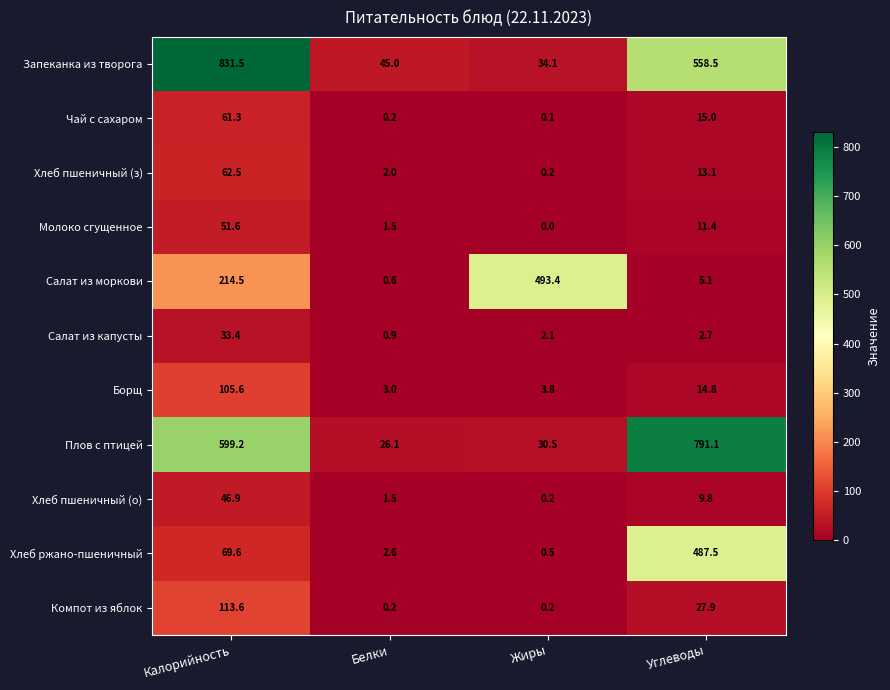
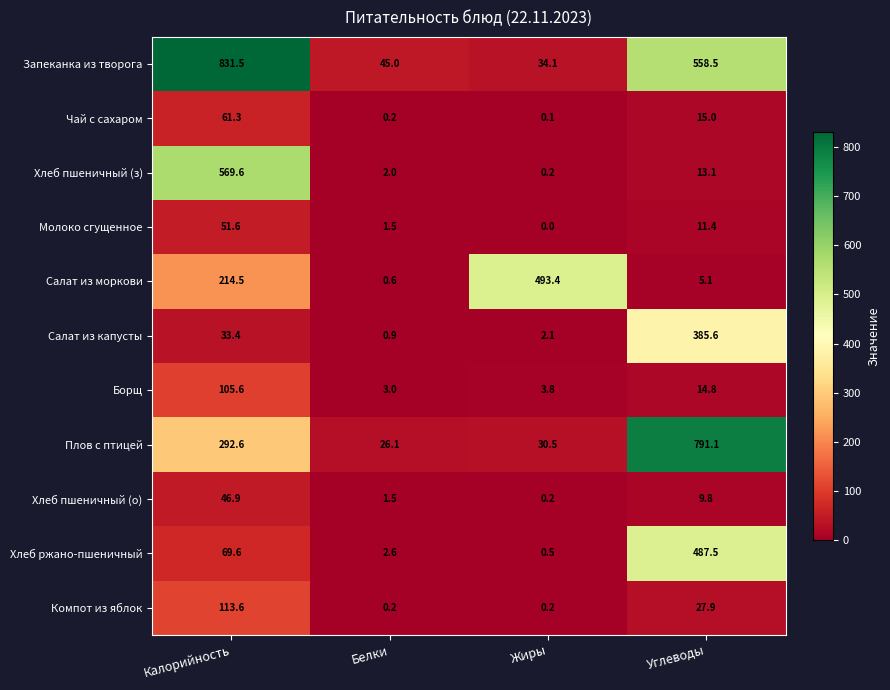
Хлеб пшеничный (з), Калорийность: 62.5 -> 569.6
Салат из капусты, Углеводы: 2.7 -> 385.6
Плов с птицей, Калорийность: 599.2 -> 292.6
